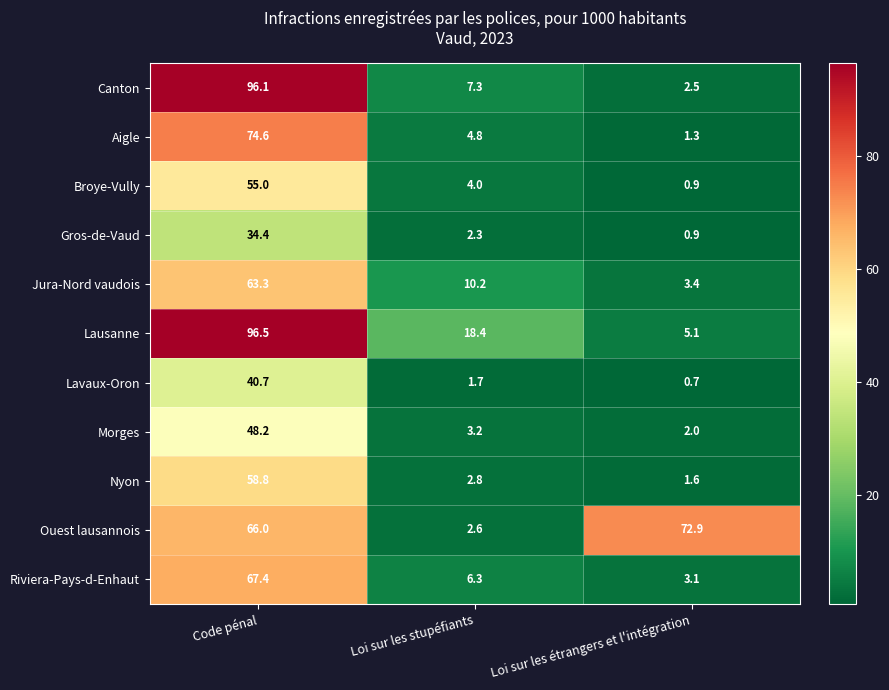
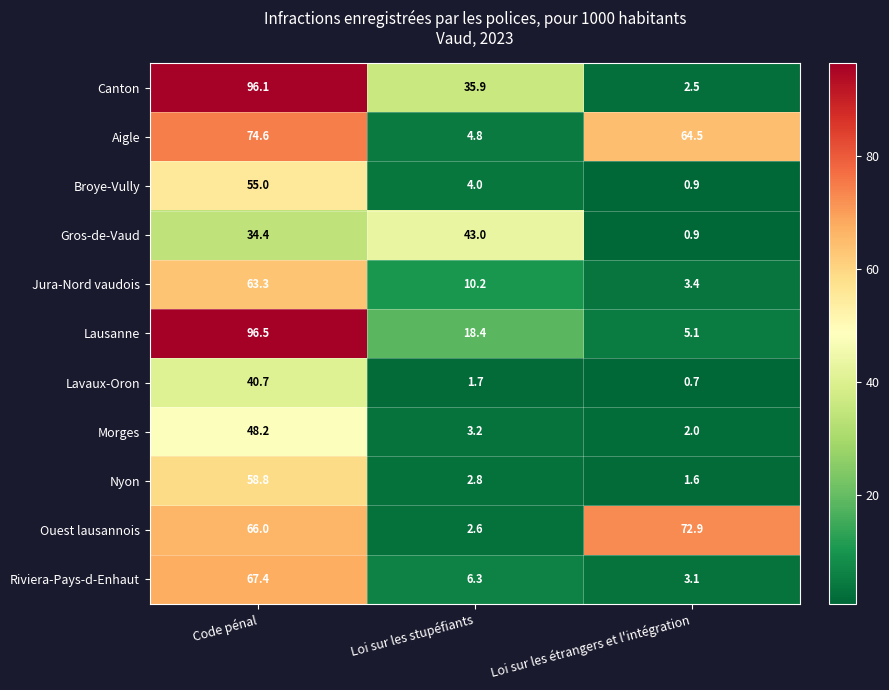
Canton, Loi sur les stupéfiants: 7.3 -> 35.9
Aigle, Loi sur les étrangers et l'intégration: 1.3 -> 64.5
Gros-de-Vaud, Loi sur les stupéfiants: 2.3 -> 43.0
